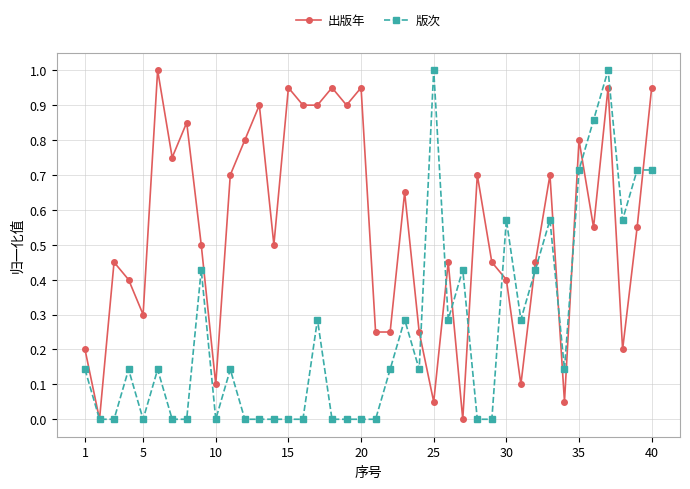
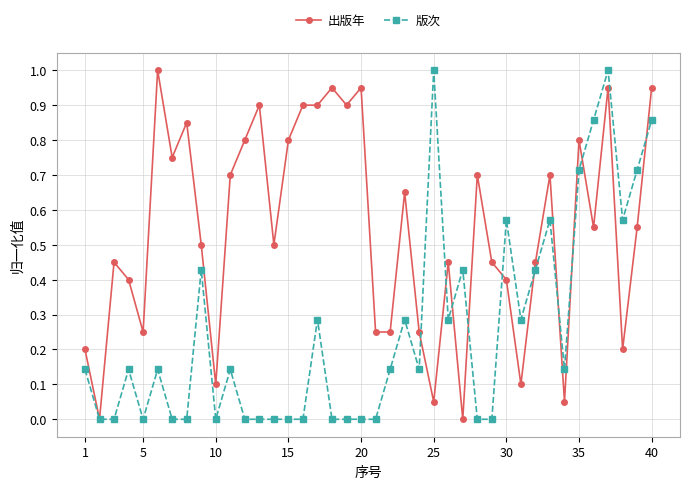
出版年, 5: 0.30 -> 0.25
出版年, 15: 0.95 -> 0.80
版次, 40: 0.71 -> 0.86
